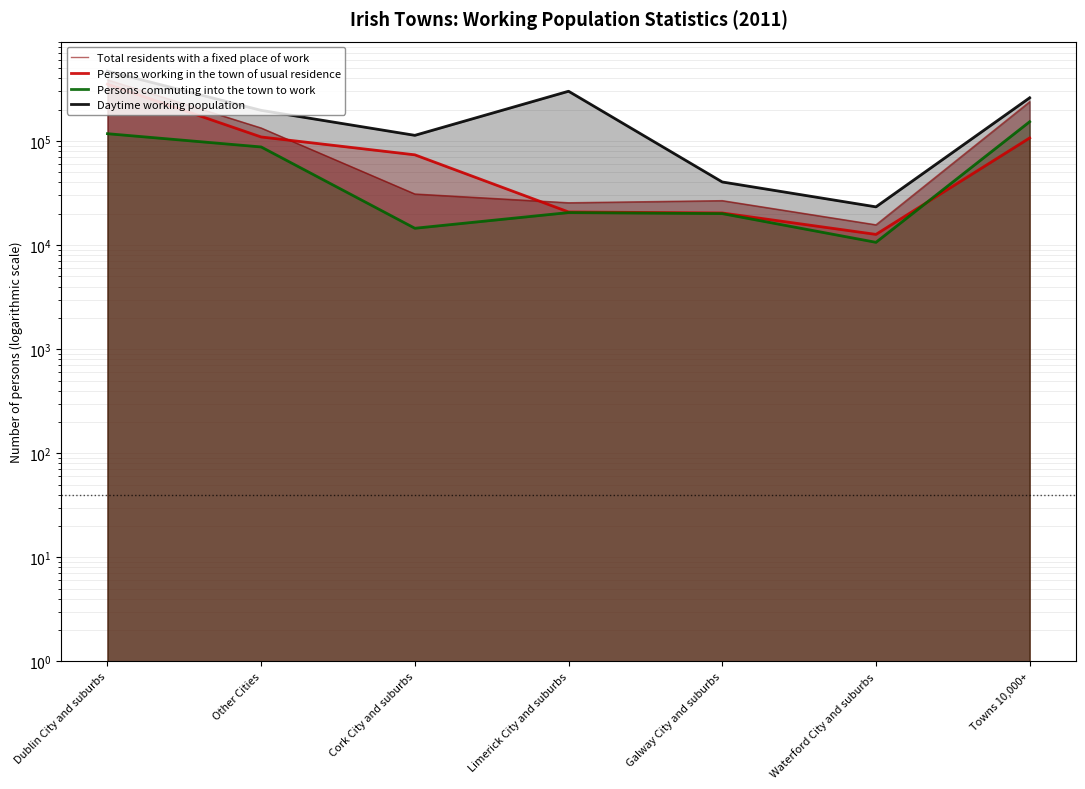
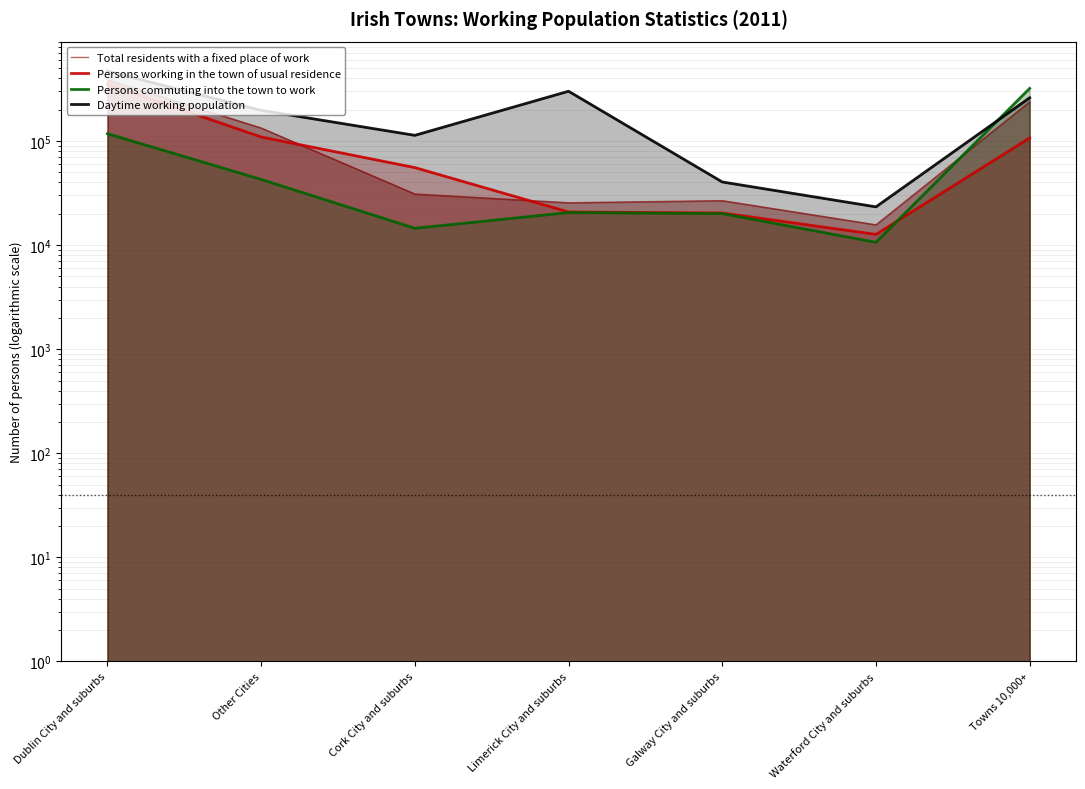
Persons commuting into the town to work, Other Cities: 90000 -> 43000
Persons working in the town of usual residence, Cork City and suburbs: 70000 -> 60000
Persons commuting into the town to work, Towns 10,000+: 150000 -> 320000
